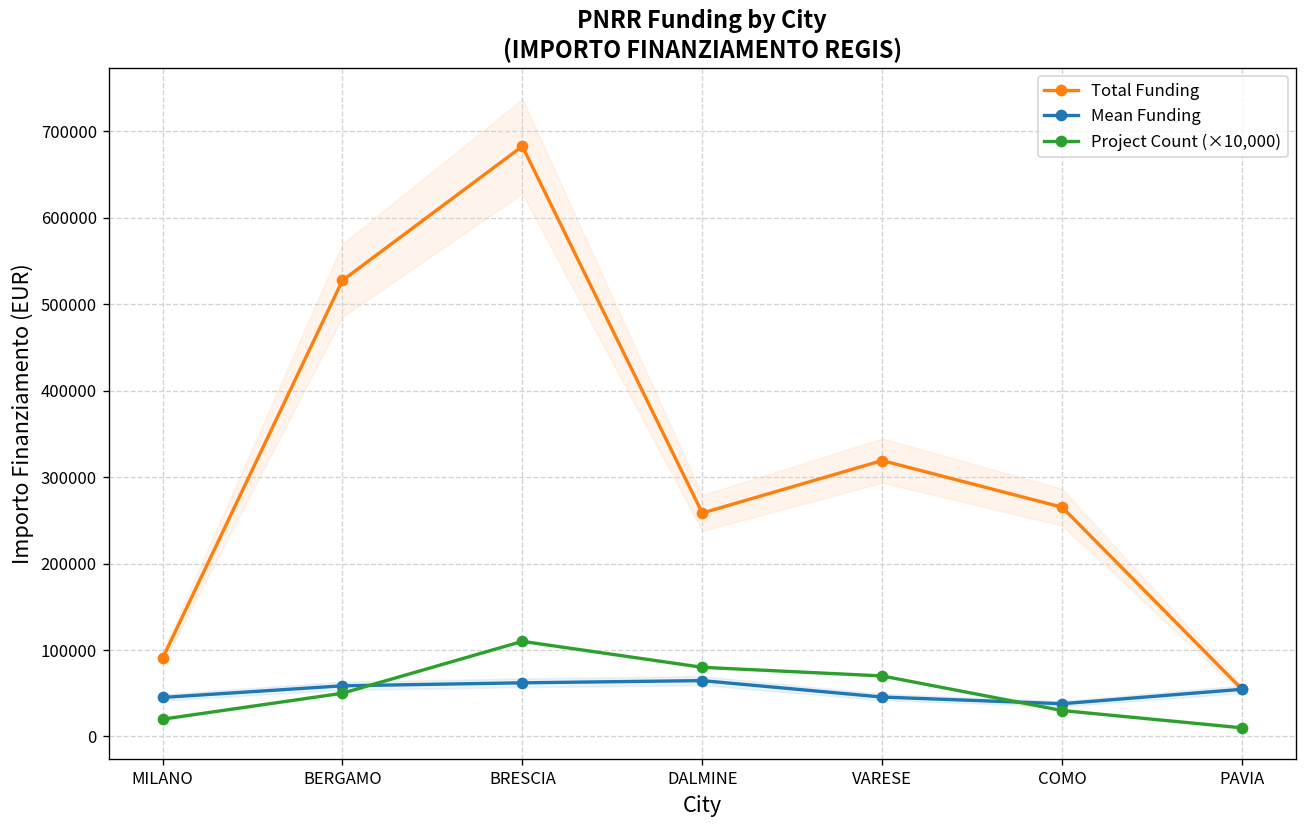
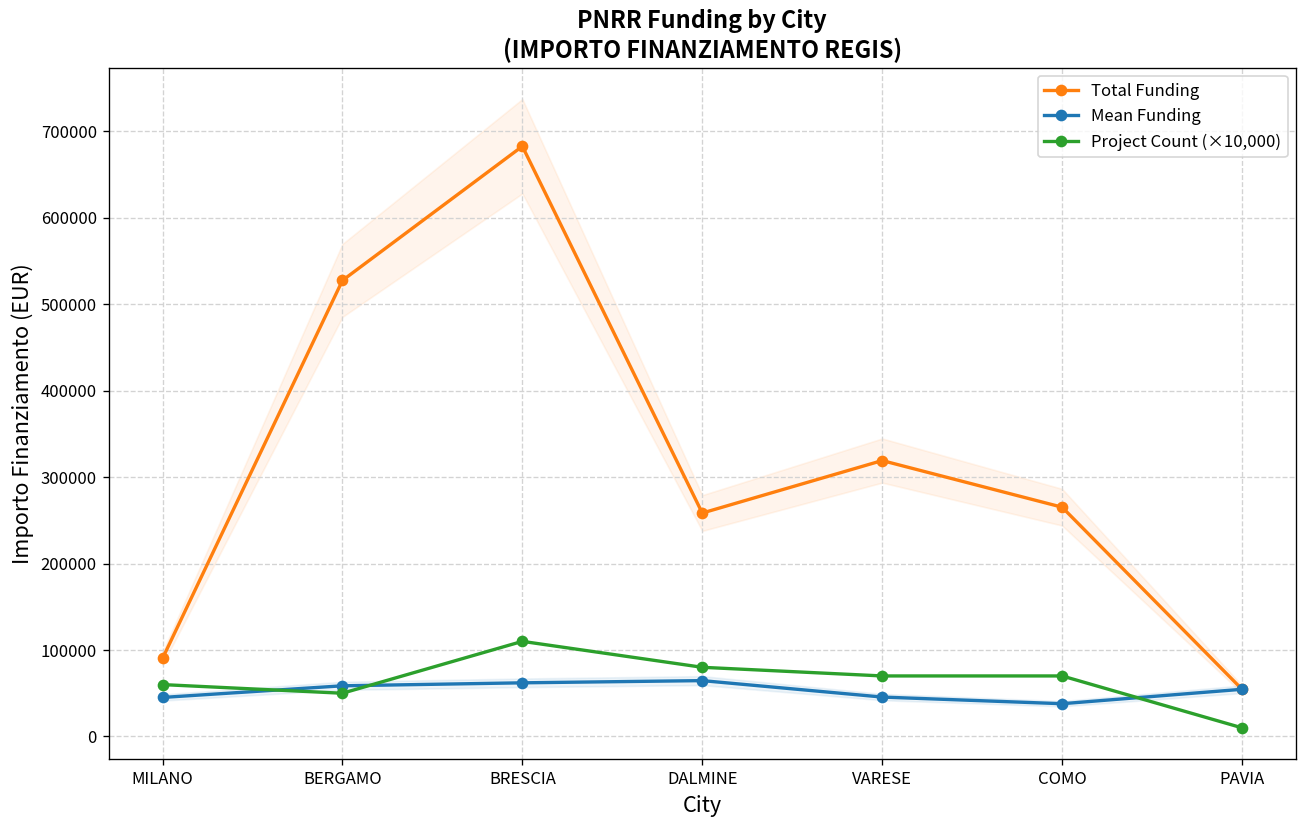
Project Count (×10,000), MILANO: 20000 -> 60000
Project Count (×10,000), COMO: 30000 -> 70000
